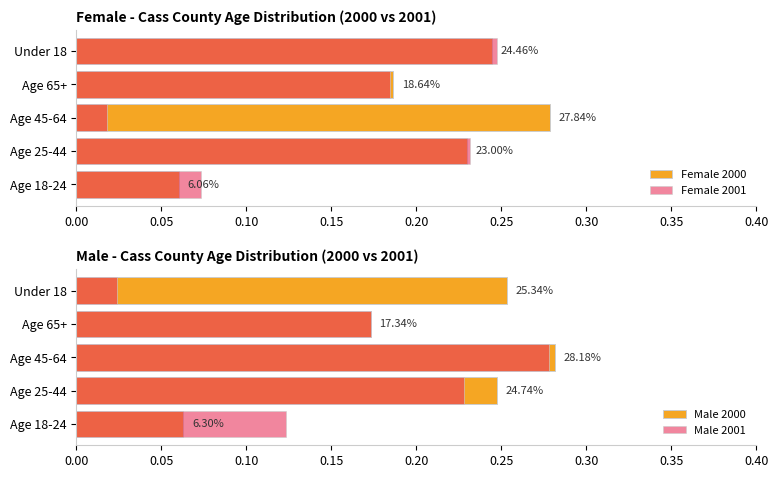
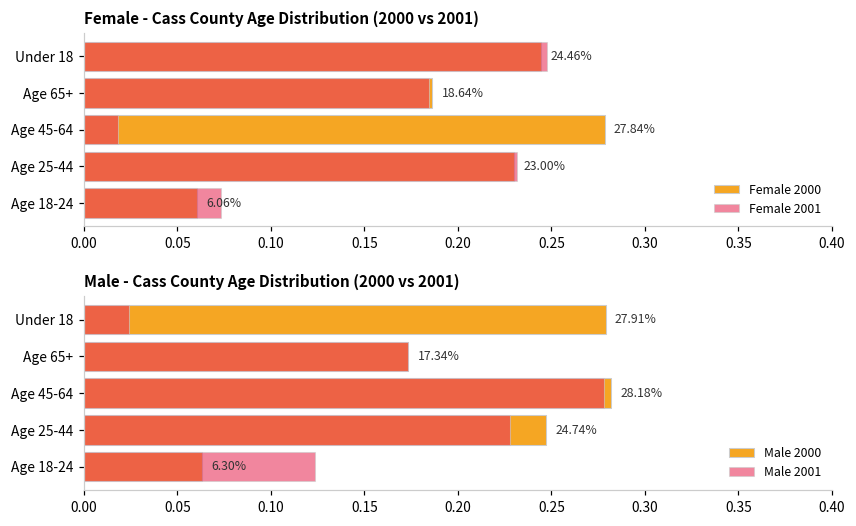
Male - Cass County Age Distribution (2000 vs 2001), Male 2000, Under 18: 25.34% -> 27.91%
